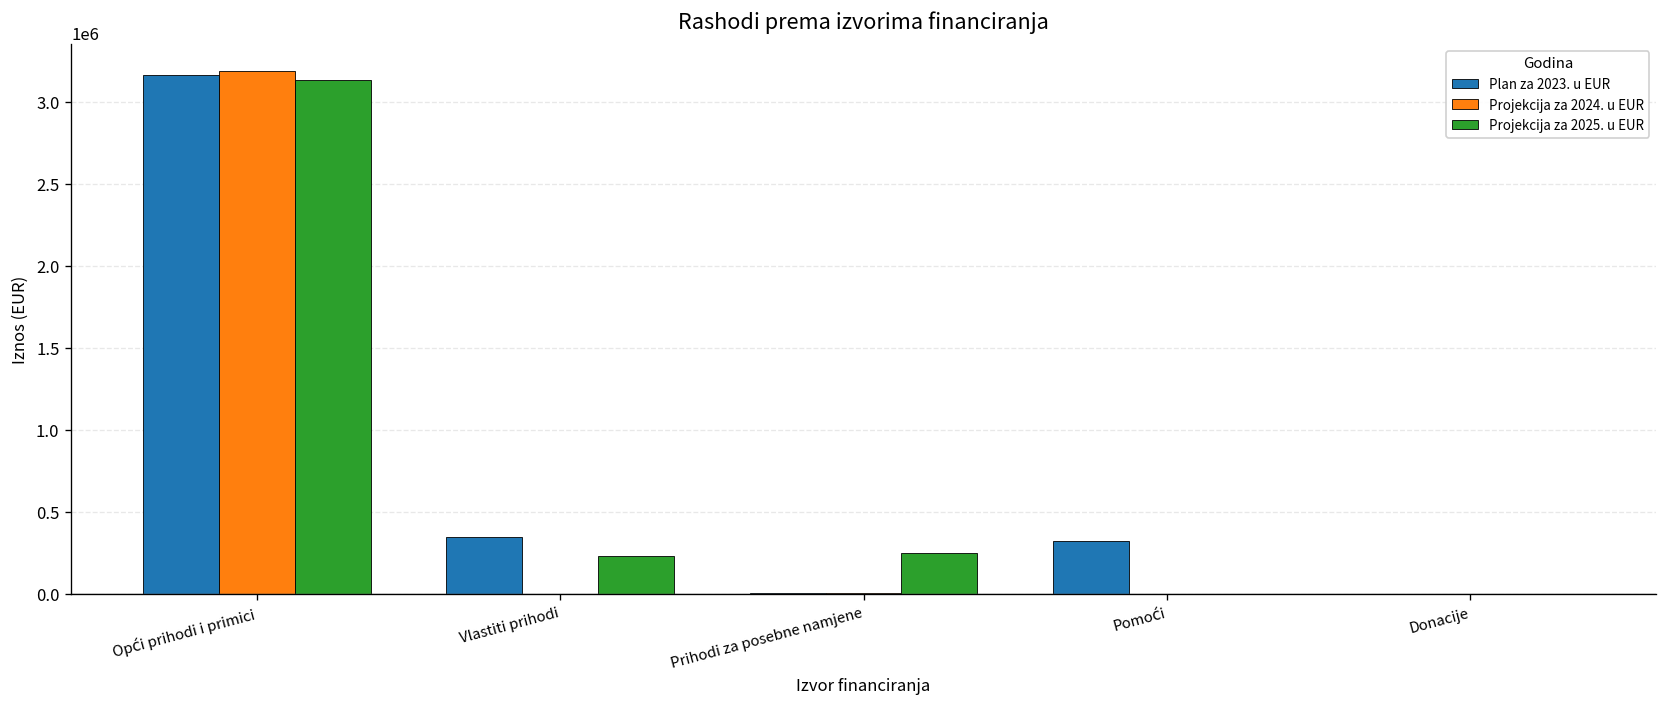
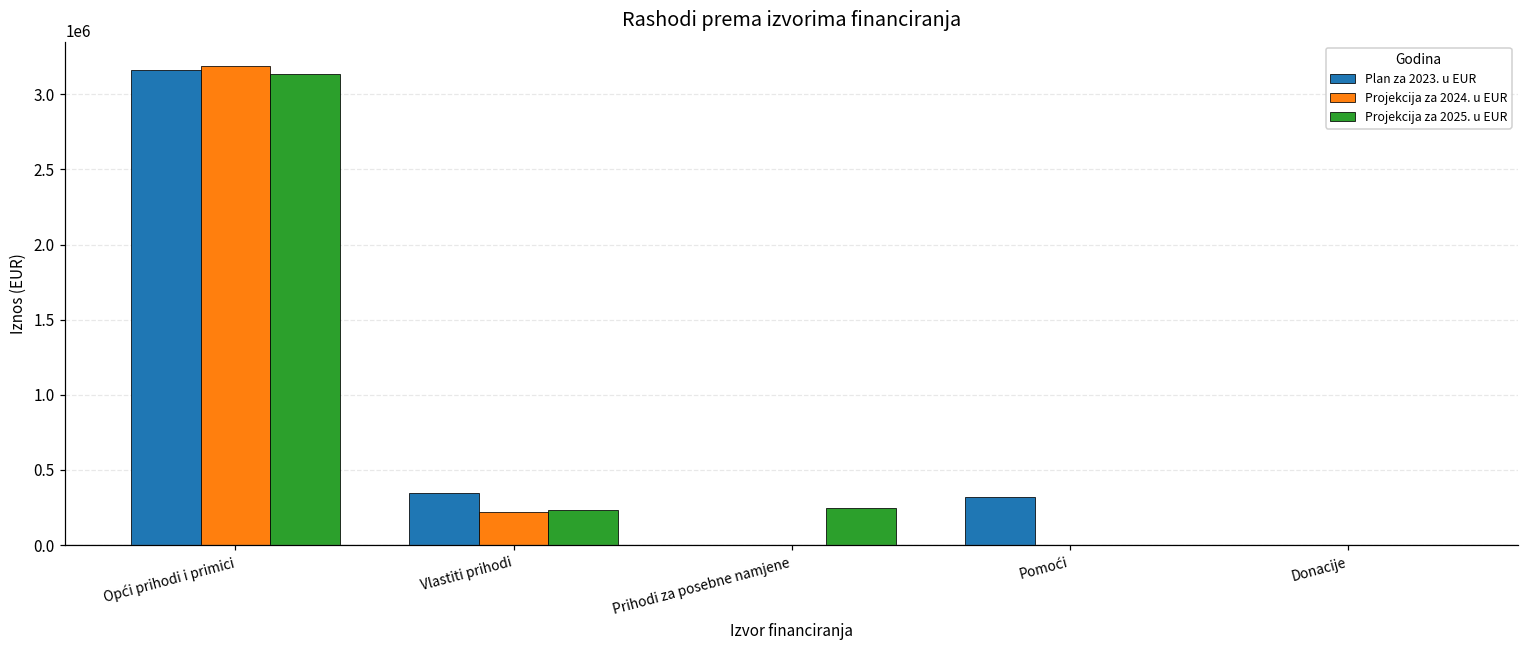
Projekcija za 2024. u EUR, Vlastiti prihodi: 0 -> 220000
